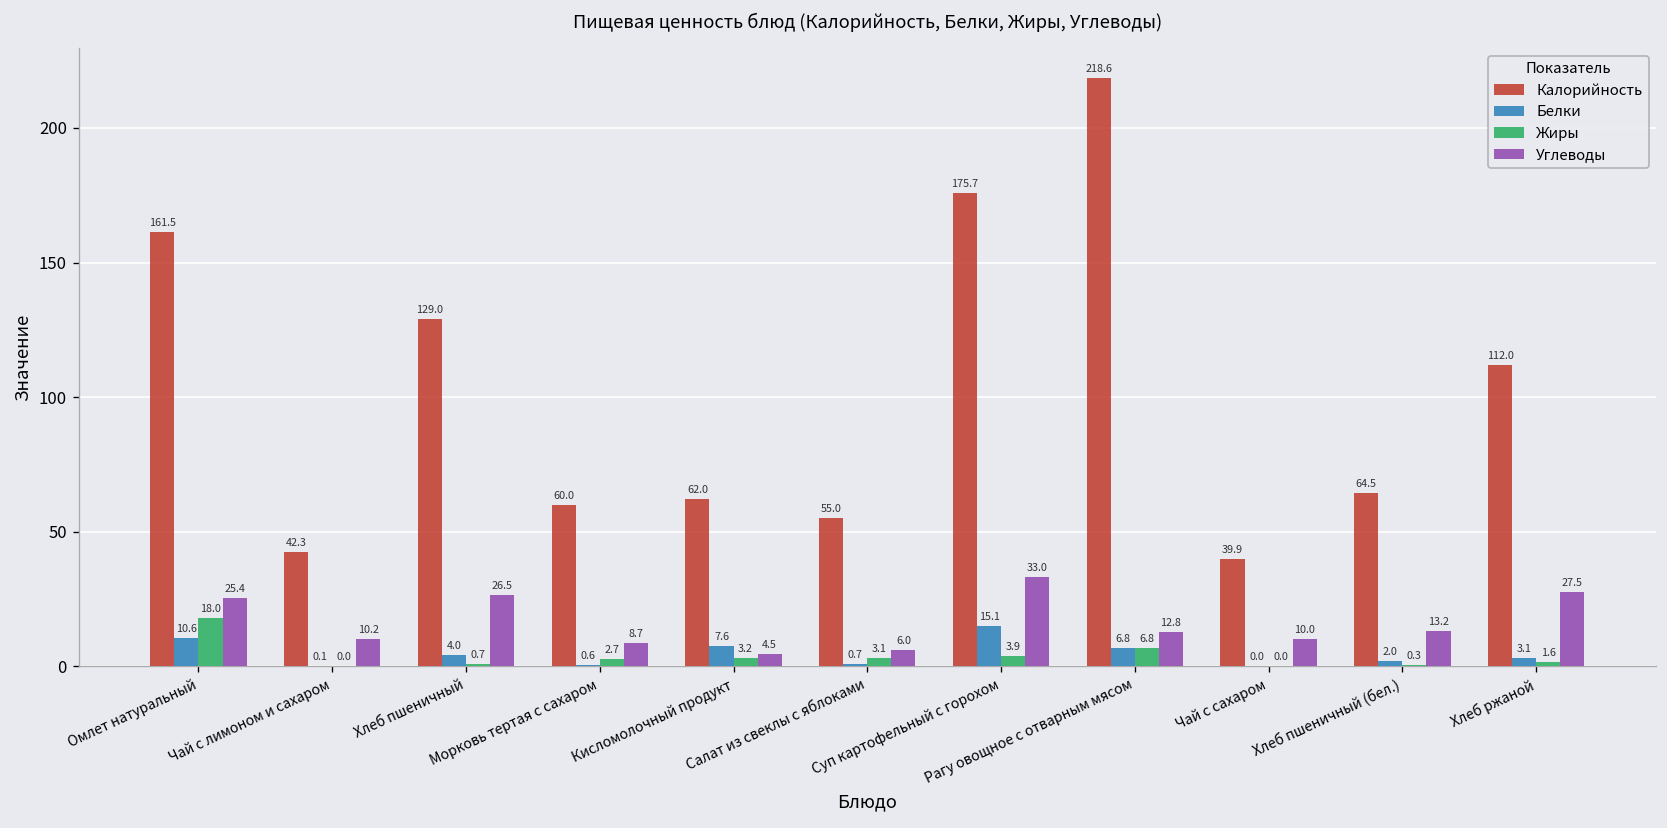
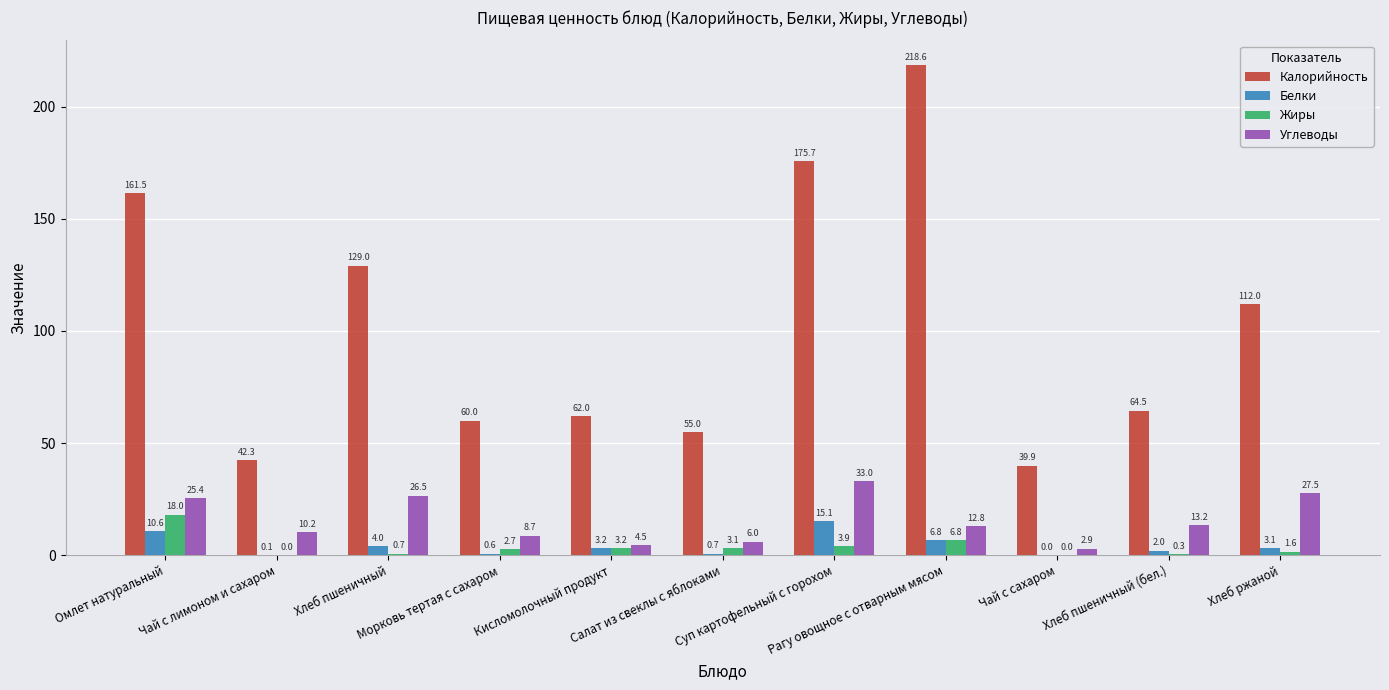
Белки, Кисломолочный продукт: 7.6 -> 3.2
Углеводы, Чай с сахаром: 10.0 -> 2.9
